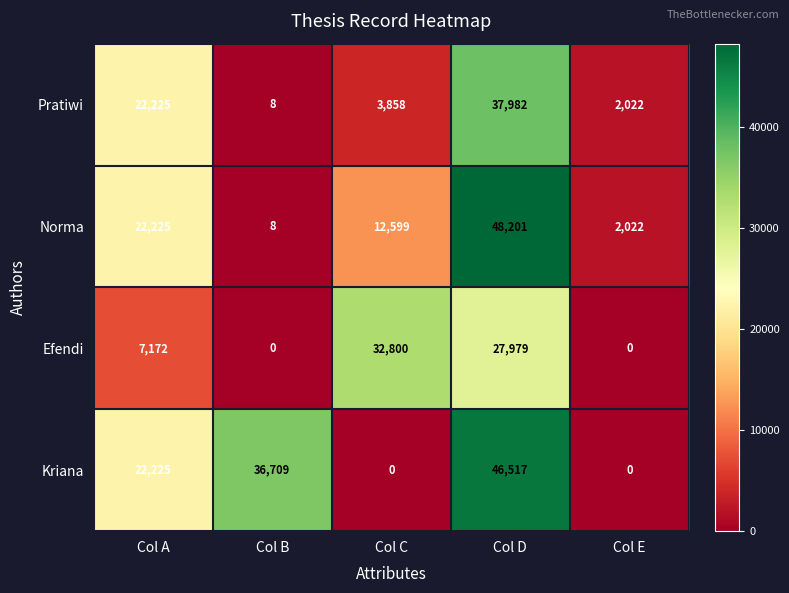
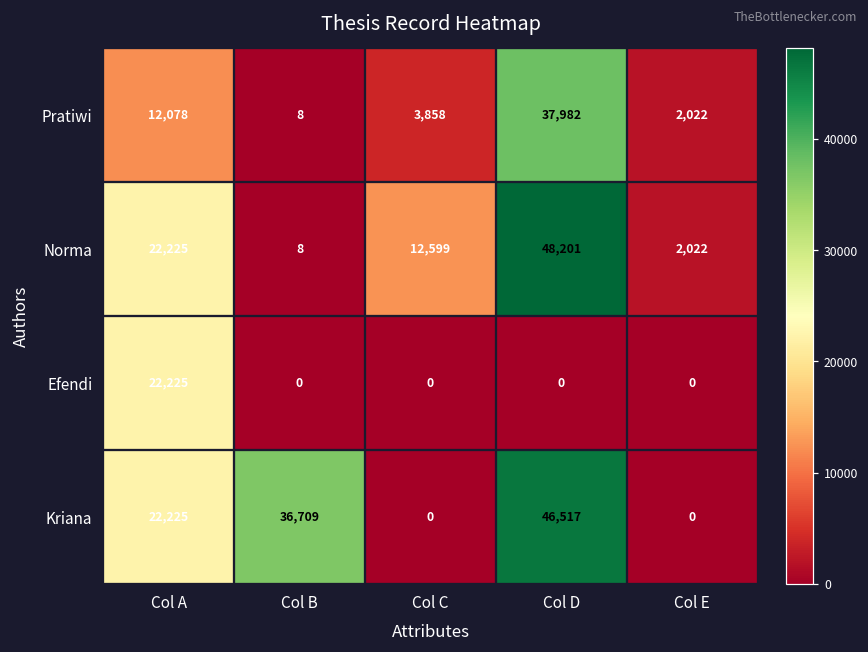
Pratiwi, Col A: 22,225 -> 12,078
Efendi, Col A: 7,172 -> 22,225
Efendi, Col C: 32,800 -> 0
Efendi, Col D: 27,979 -> 0
